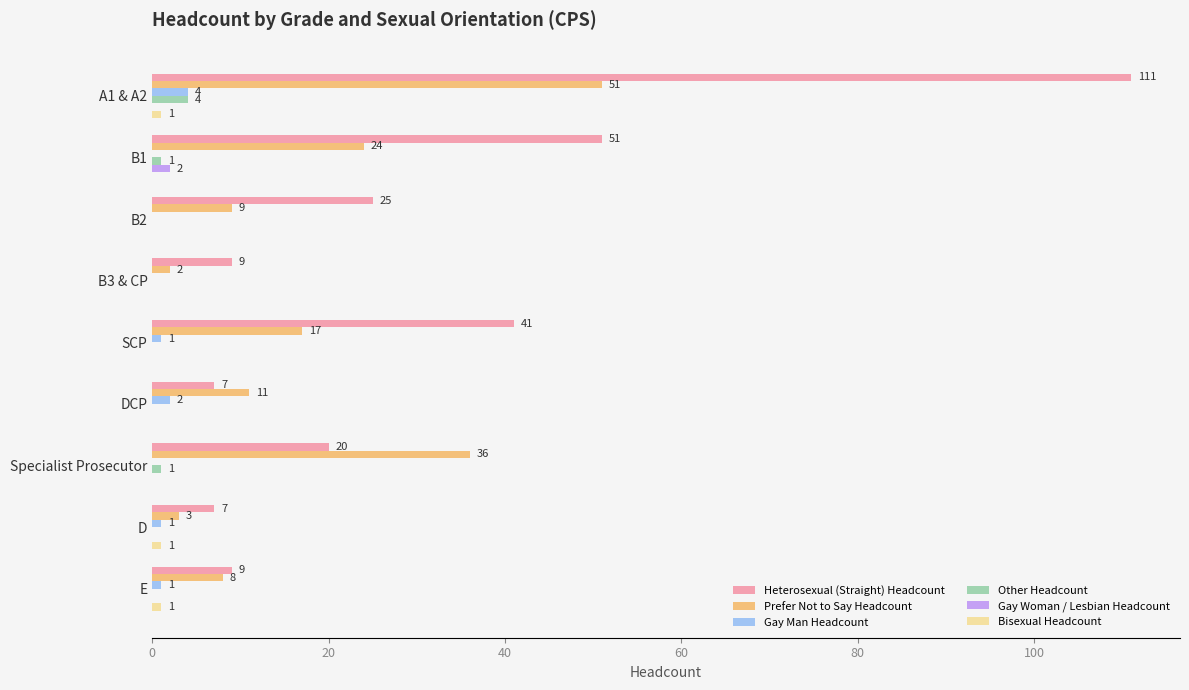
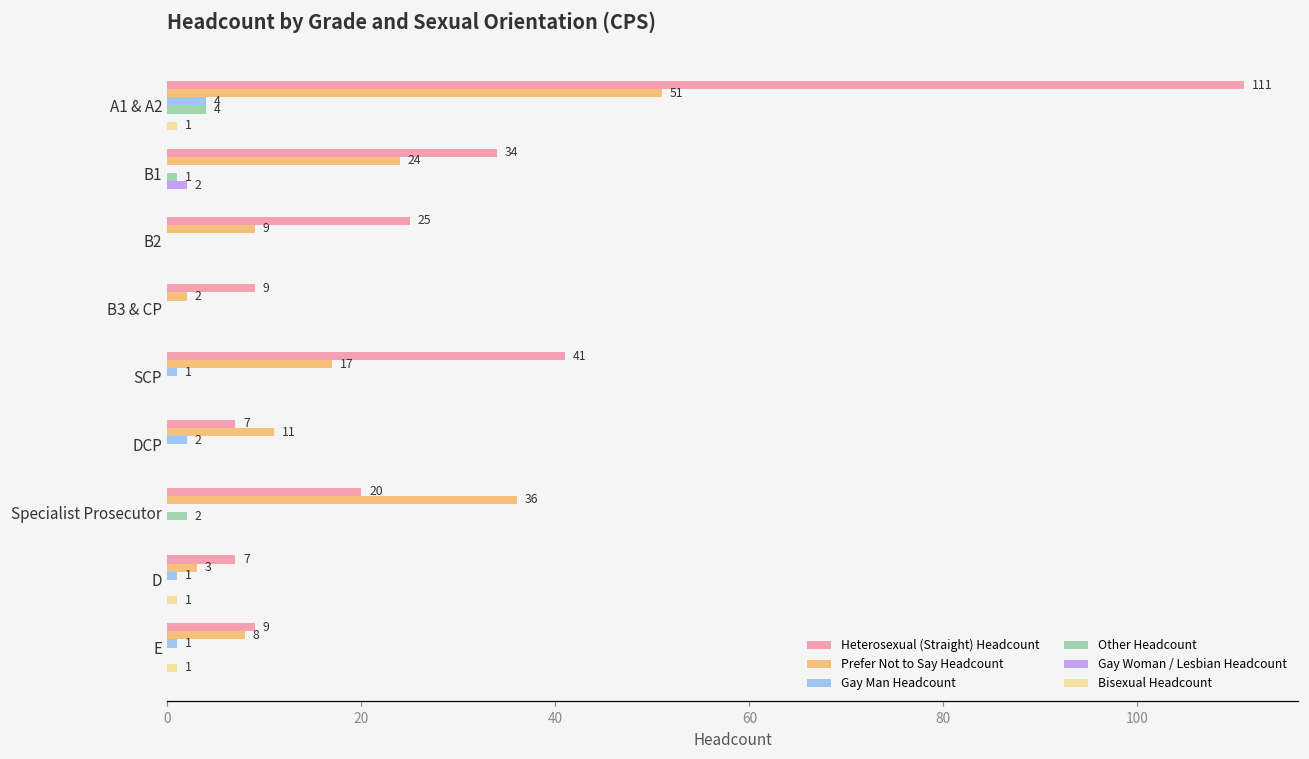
Heterosexual (Straight) Headcount, B1: 51 -> 34
Other Headcount, Specialist Prosecutor: 1 -> 2
